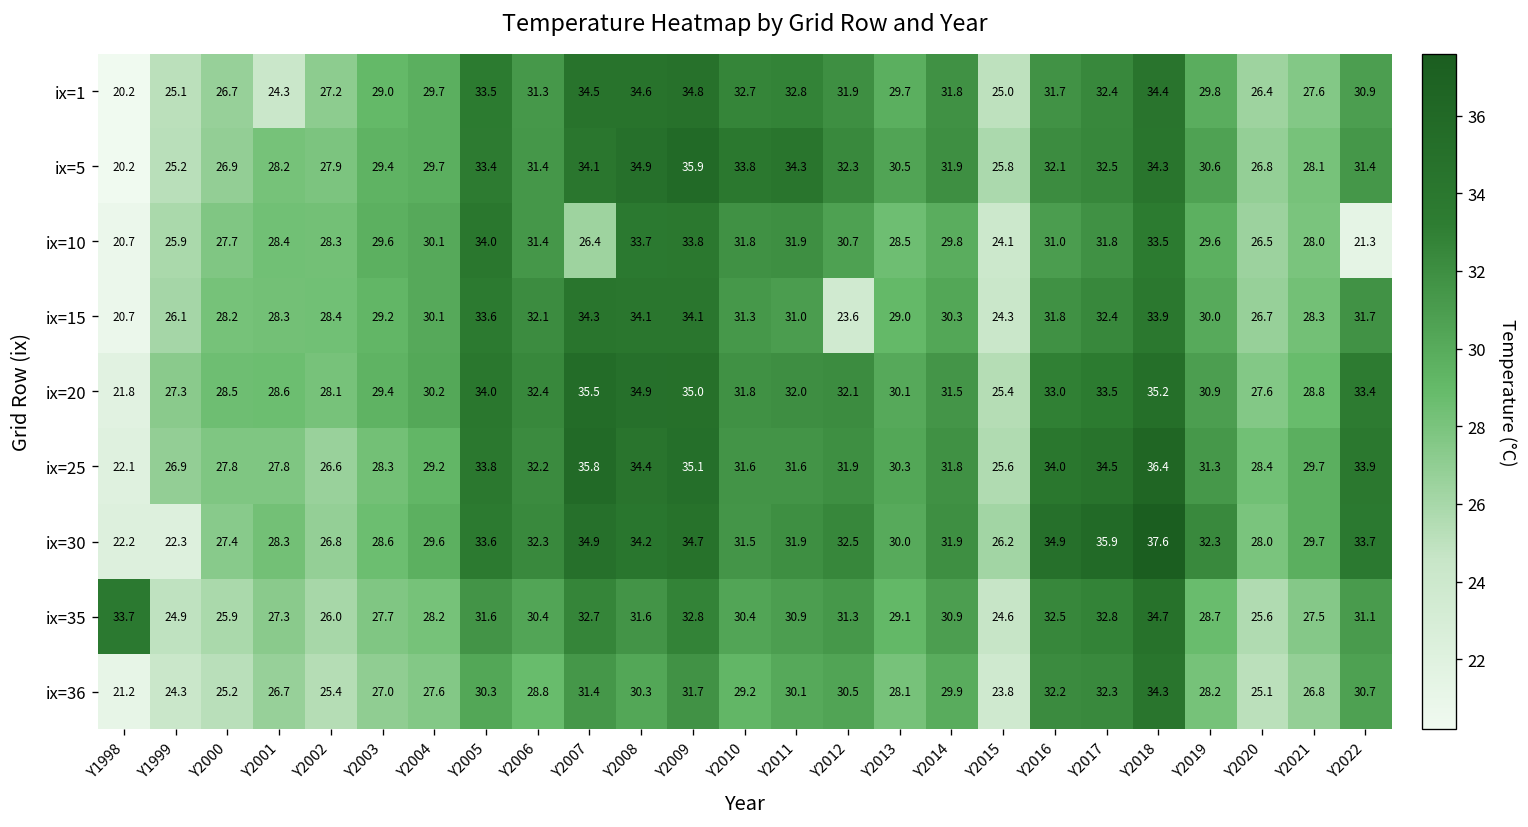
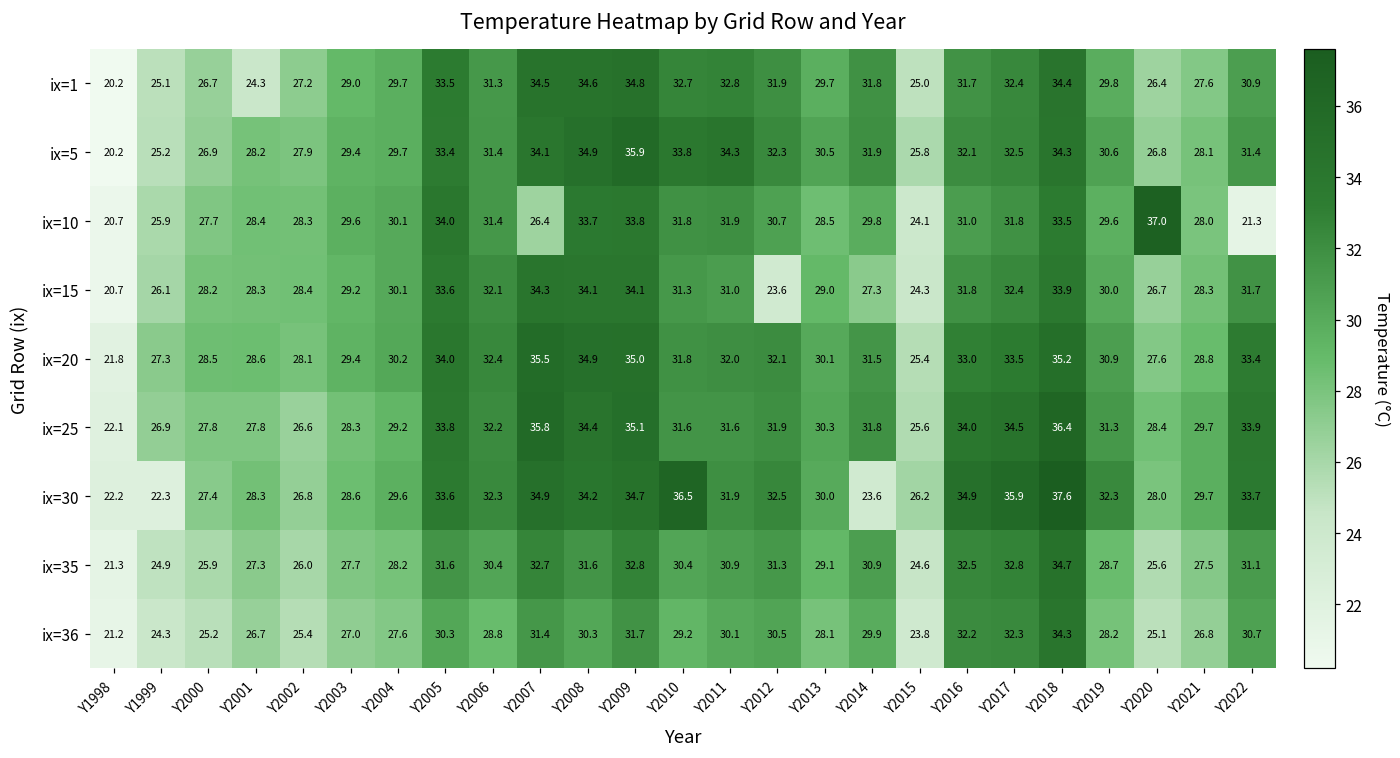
ix=10, Y2020: 26.5 -> 37.0
ix=15, Y2014: 30.3 -> 27.3
ix=30, Y2010: 31.5 -> 36.5
ix=30, Y2014: 31.9 -> 23.6
ix=35, Y1998: 33.7 -> 21.3
